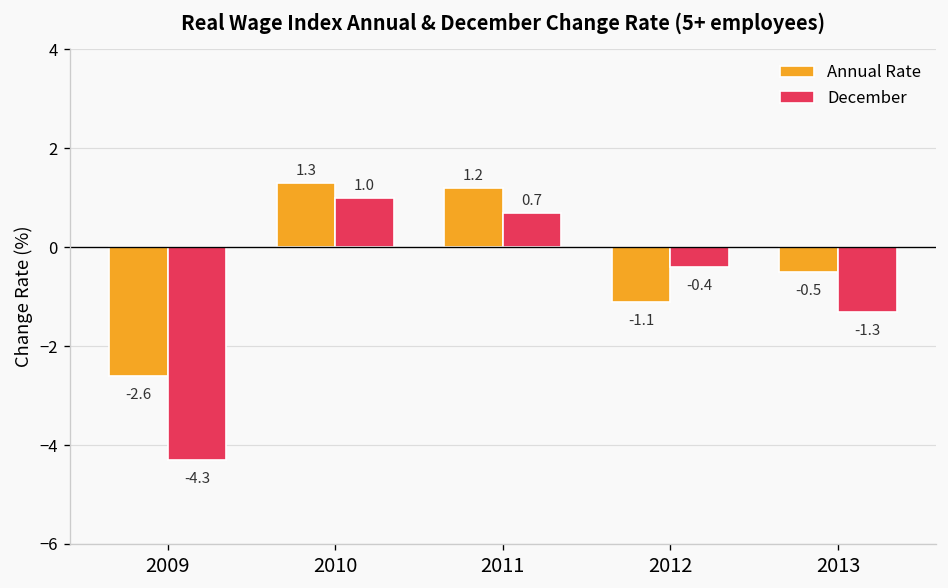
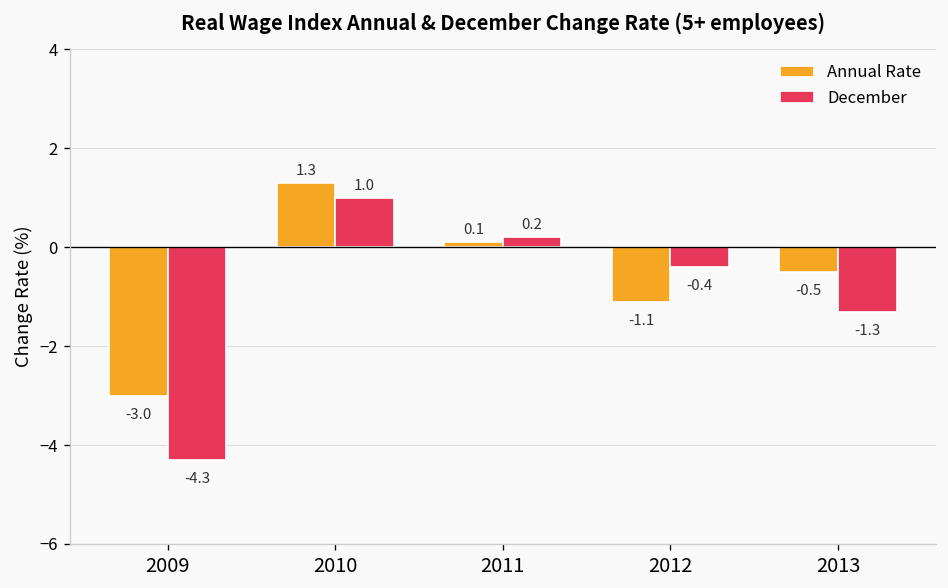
Annual Rate, 2009: -2.6 -> -3.0
Annual Rate, 2011: 1.2 -> 0.1
December, 2011: 0.7 -> 0.2
